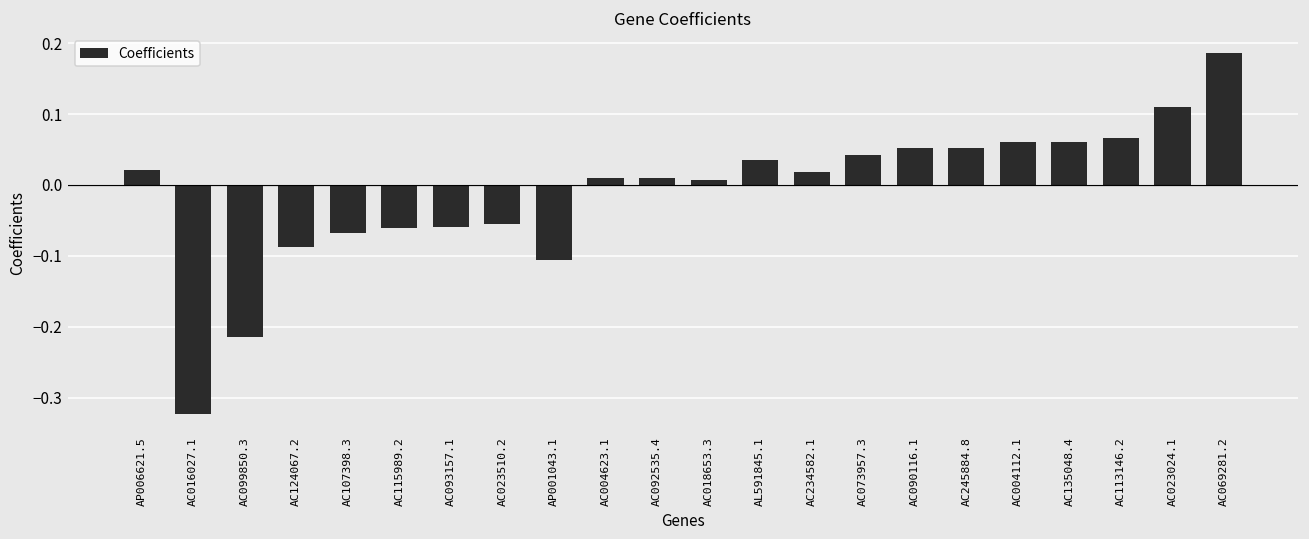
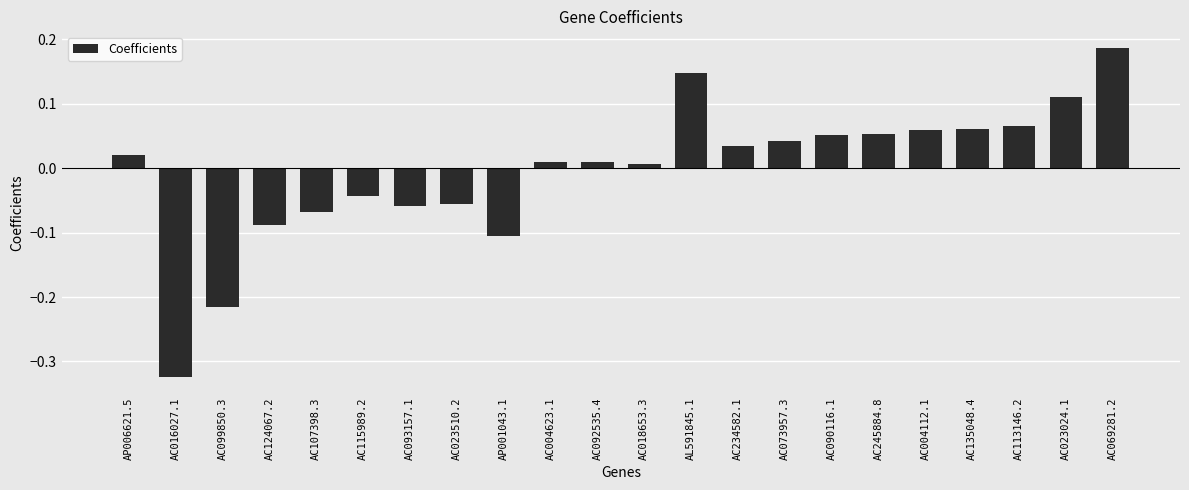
AC115989.2: -0.06 -> -0.04
AL591845.1: 0.03 -> 0.15
AC234582.1: 0.02 -> 0.04
